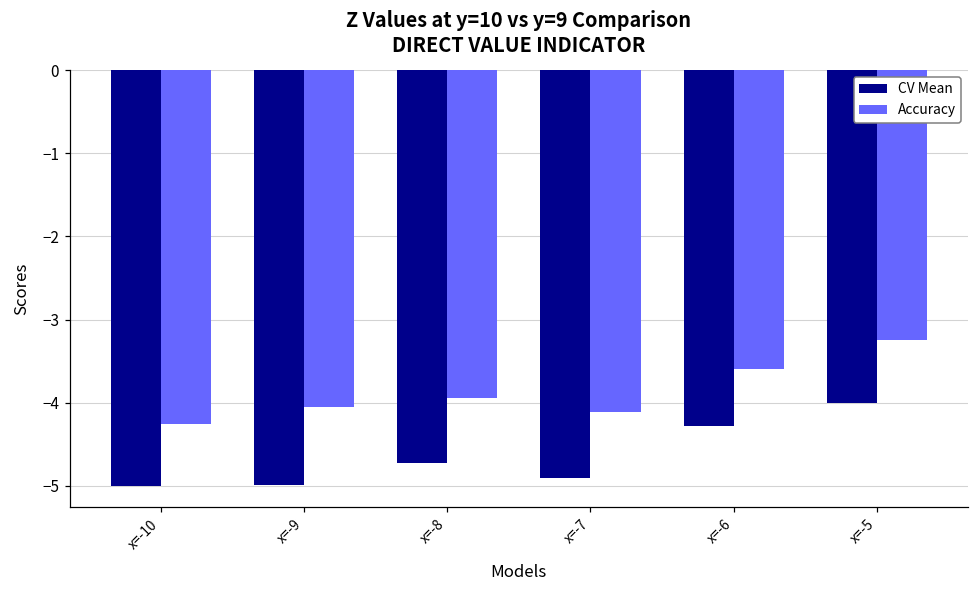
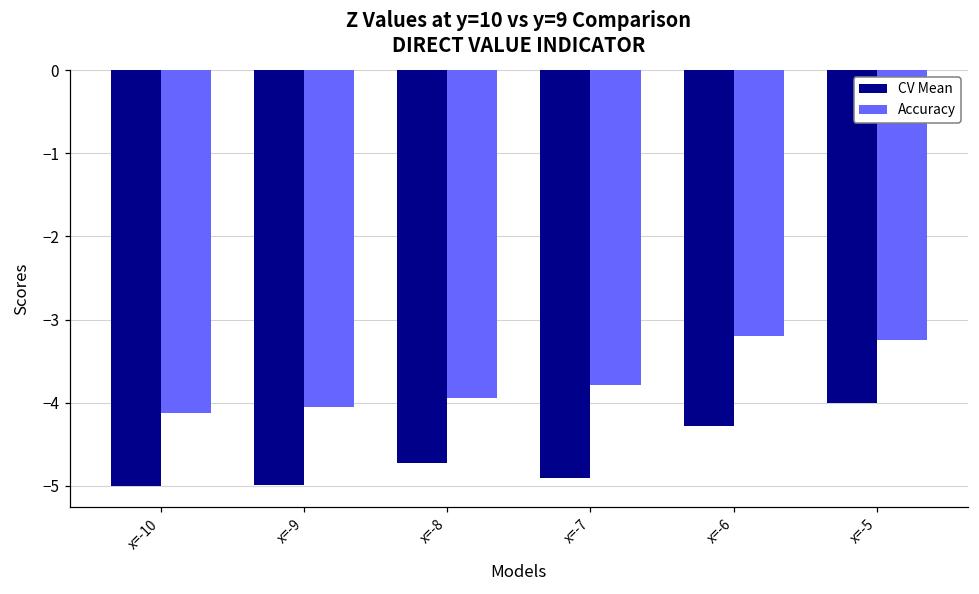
Accuracy, x=-10: -4.3 -> -4.1
Accuracy, x=-7: -4.1 -> -3.8
Accuracy, x=-6: -3.6 -> -3.2
